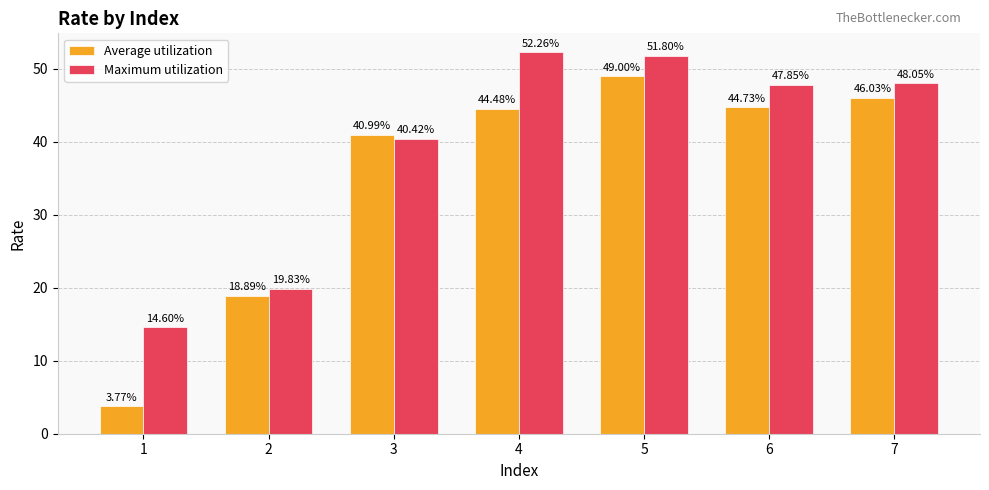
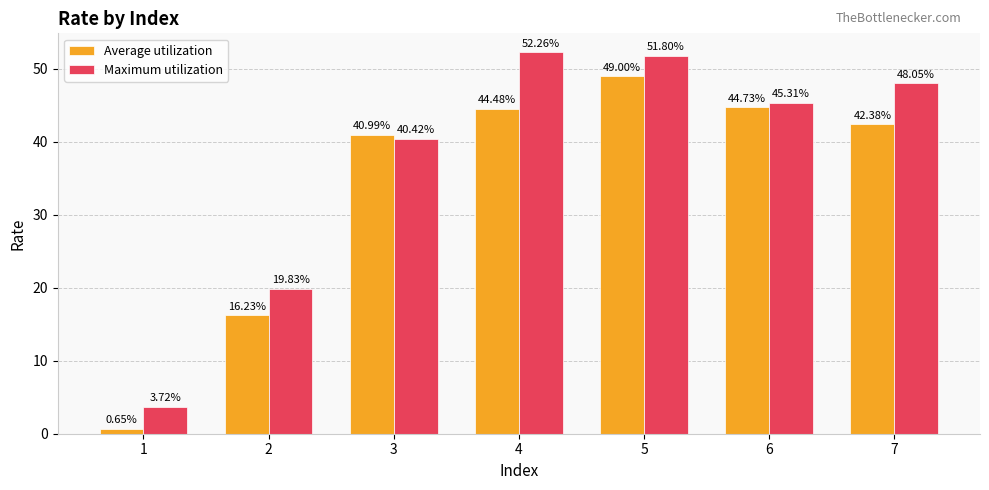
Average utilization, 1: 3.77% -> 0.65%
Maximum utilization, 1: 14.60% -> 3.72%
Average utilization, 2: 18.89% -> 16.23%
Maximum utilization, 6: 47.85% -> 45.31%
Average utilization, 7: 46.03% -> 42.38%
